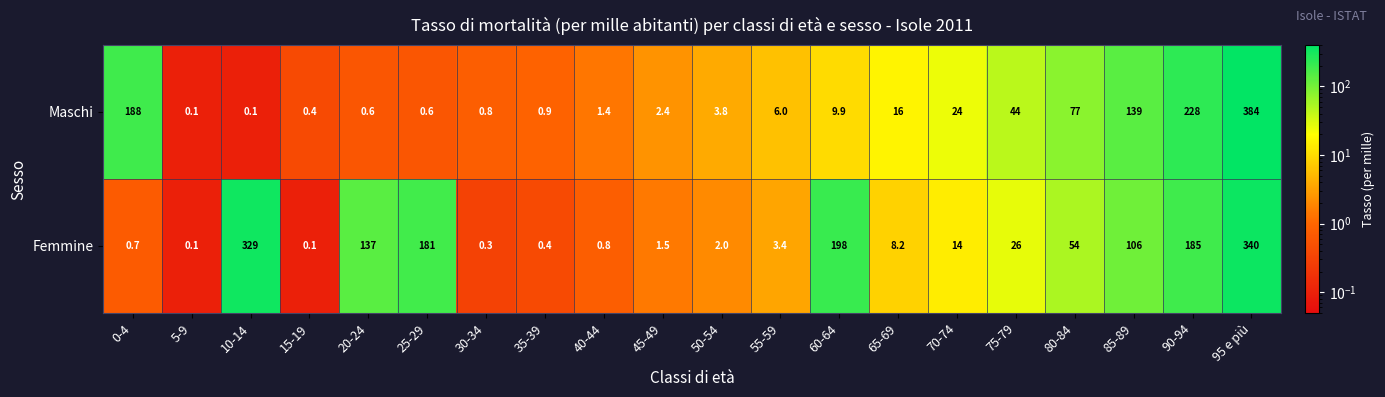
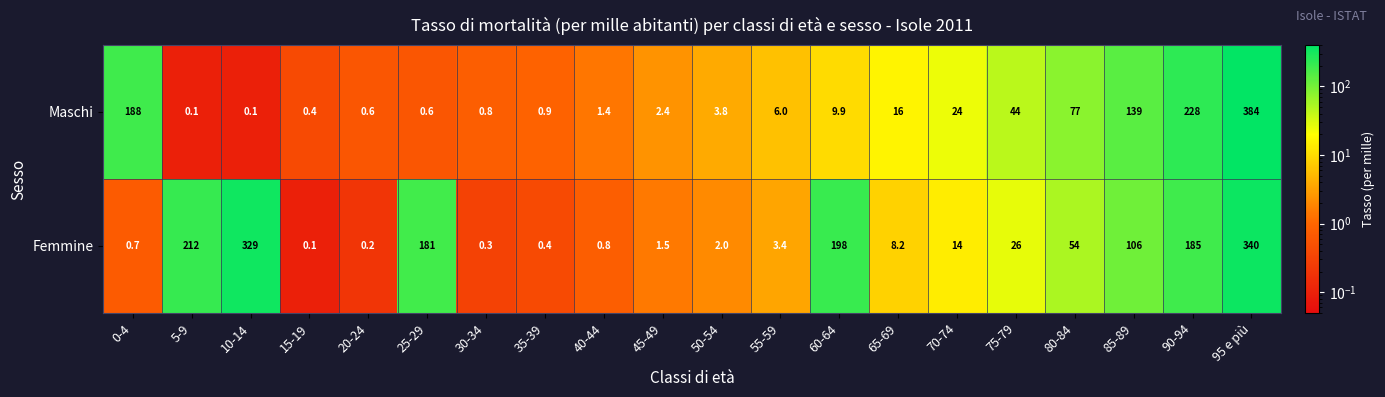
Femmine, 5-9: 0.1 -> 212
Femmine, 20-24: 137 -> 0.2
